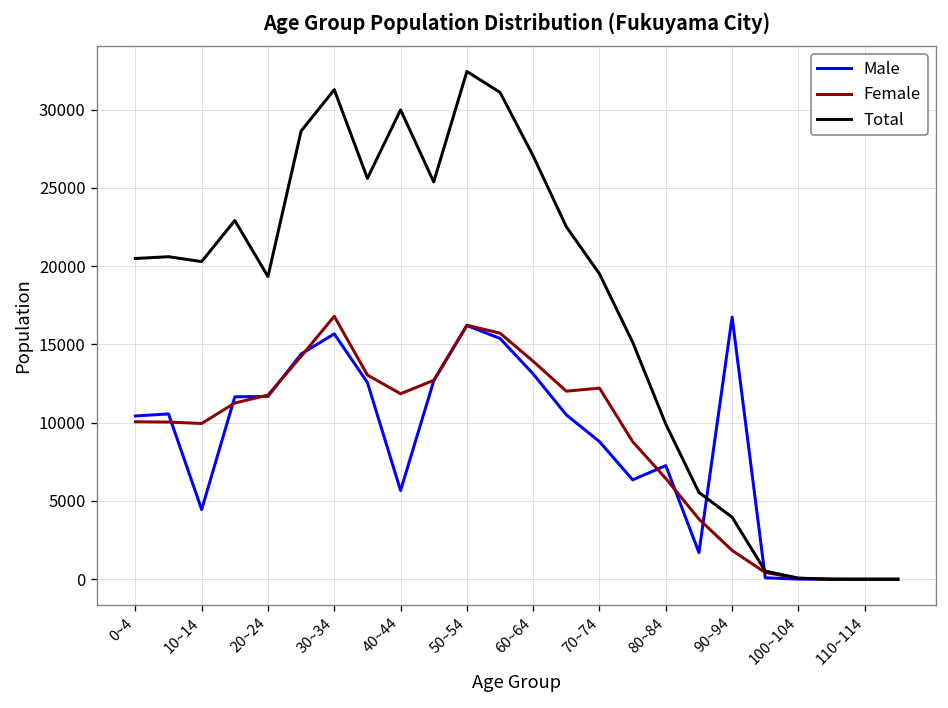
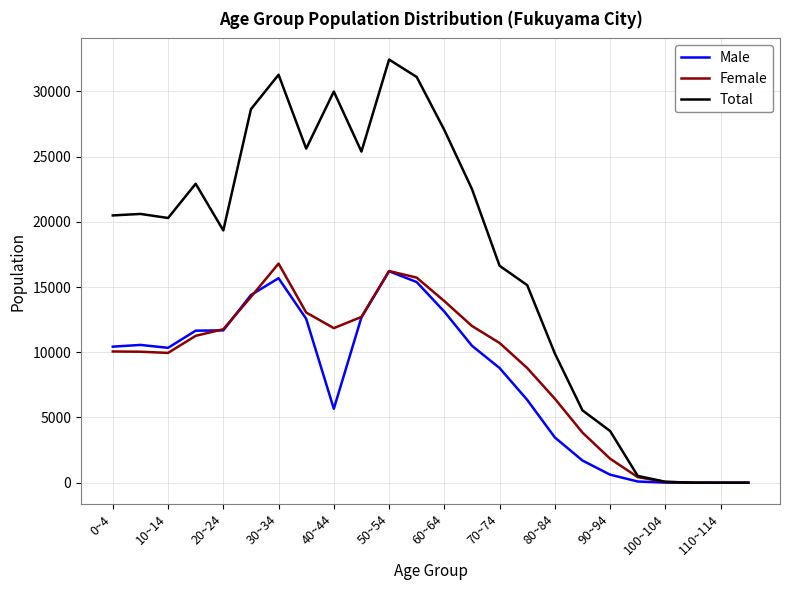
Male, 10~14: 4500 -> 10300
Female, 70~74: 12200 -> 10700
Total, 70~74: 19500 -> 16600
Male, 80~84: 7300 -> 3500
Male, 90~94: 16700 -> 600
